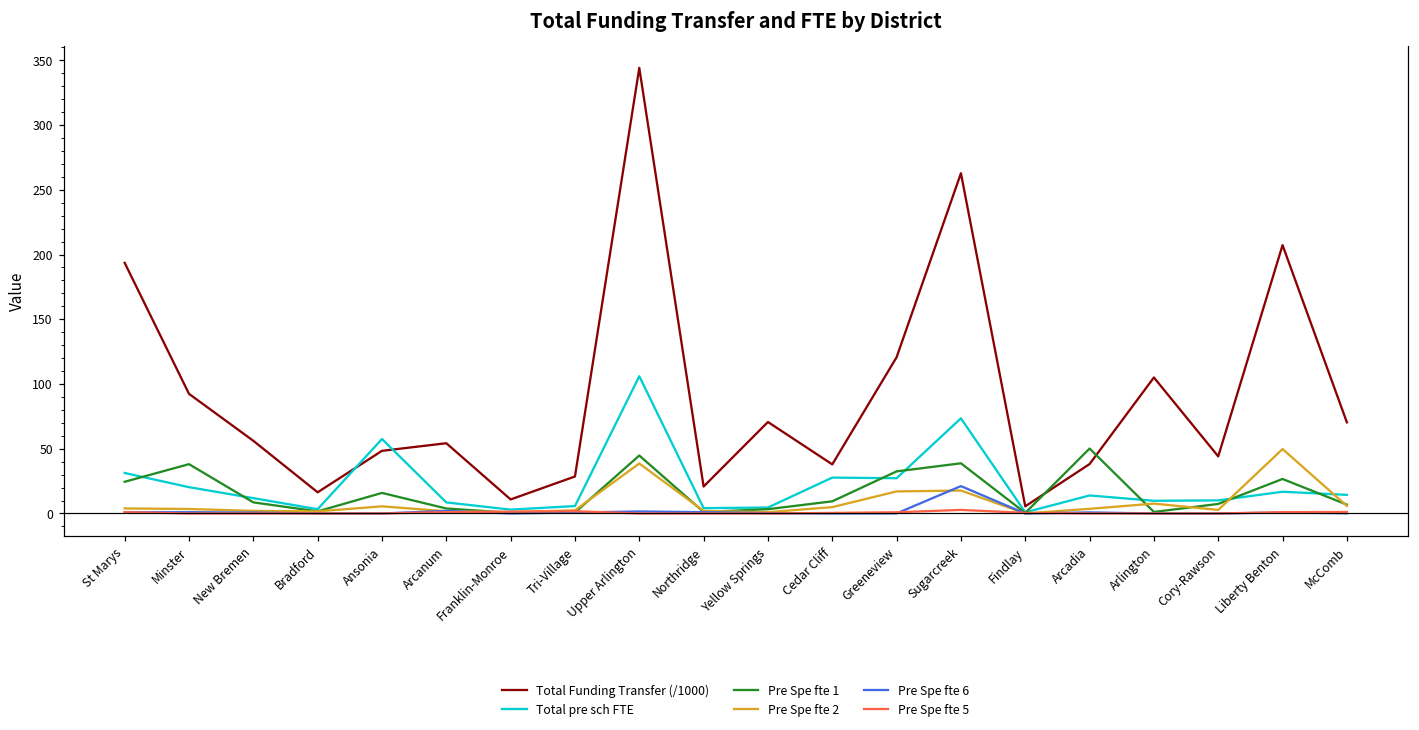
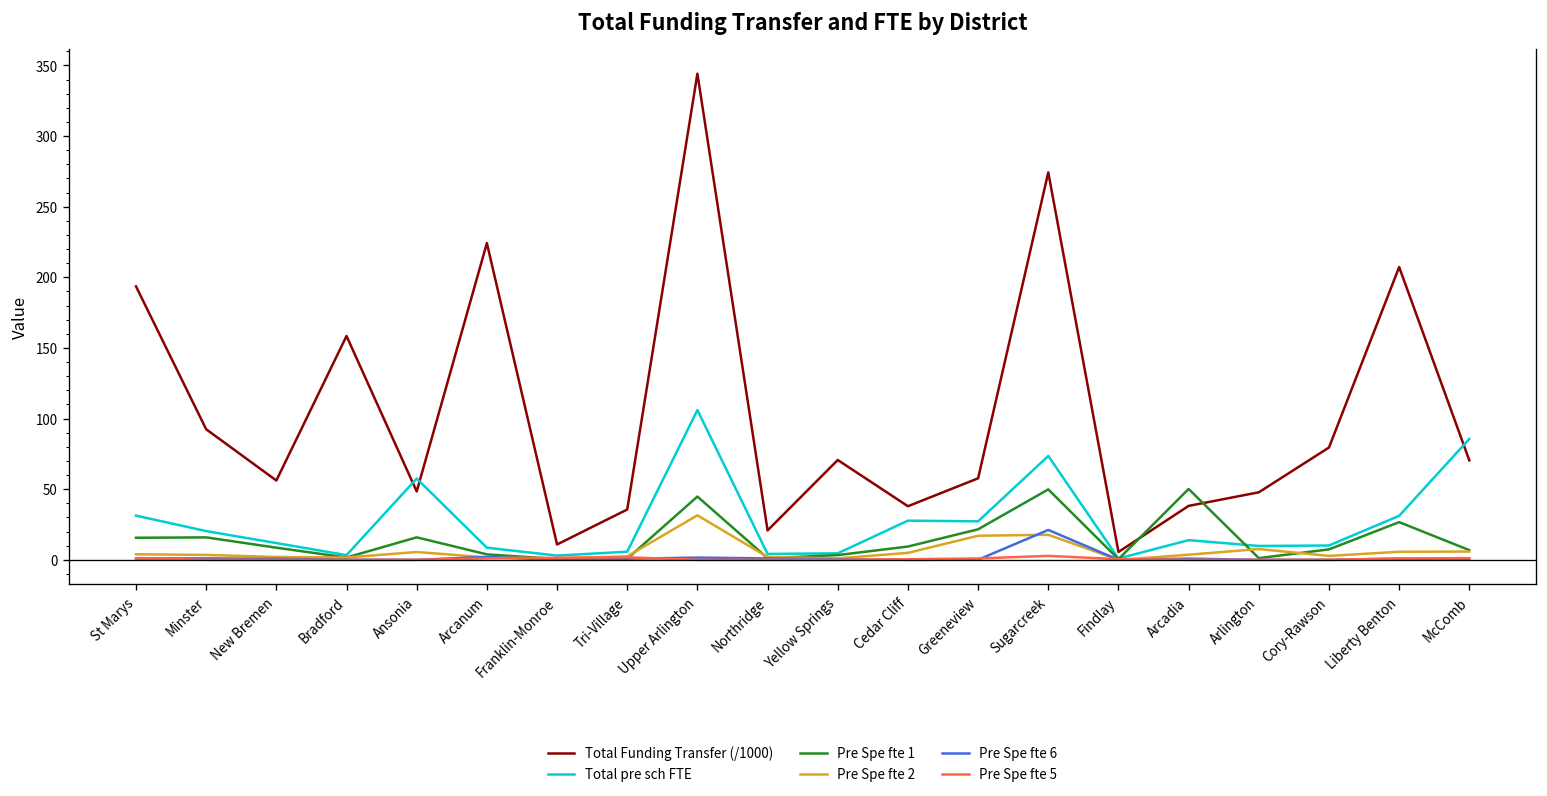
Pre Spe fte 1, St Marys: 24 -> 16
Pre Spe fte 1, Minster: 38 -> 16
Total Funding Transfer (/1000), Bradford: 16 -> 158
Total Funding Transfer (/1000), Arcanum: 54 -> 224
Total Funding Transfer (/1000), Tri-Village: 29 -> 36
Pre Spe fte 2, Upper Arlington: 39 -> 31
Total Funding Transfer (/1000), Greeneview: 121 -> 58
Pre Spe fte 1, Greeneview: 33 -> 22
Total Funding Transfer (/1000), Sugarcreek: 263 -> 274
Pre Spe fte 1, Sugarcreek: 39 -> 50
Total Funding Transfer (/1000), Arlington: 105 -> 48
Total Funding Transfer (/1000), Cory-Rawson: 44 -> 79
Total pre sch FTE, Liberty Benton: 17 -> 31
Pre Spe fte 2, Liberty Benton: 50 -> 6
Total pre sch FTE, McComb: 14 -> 86
